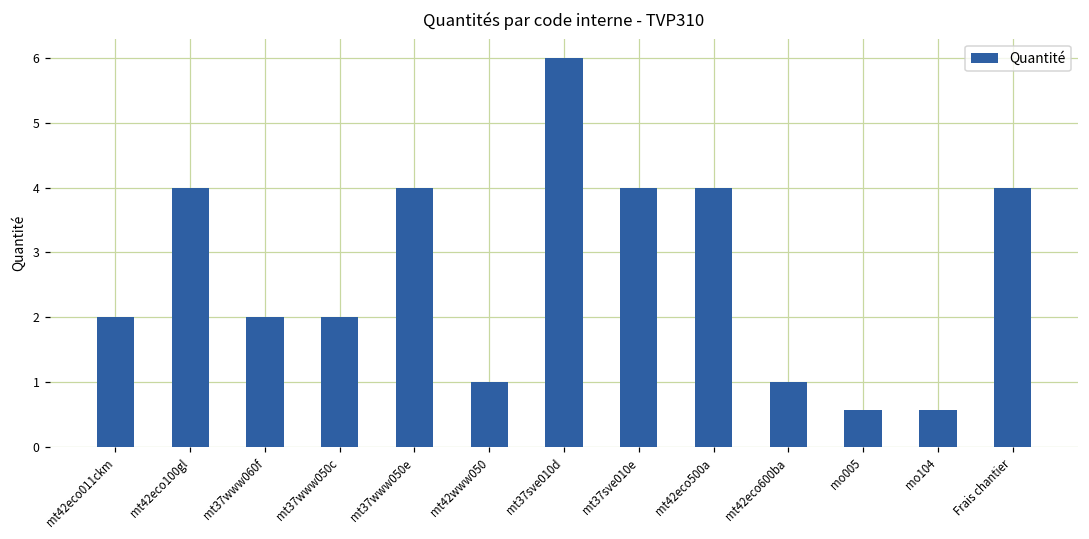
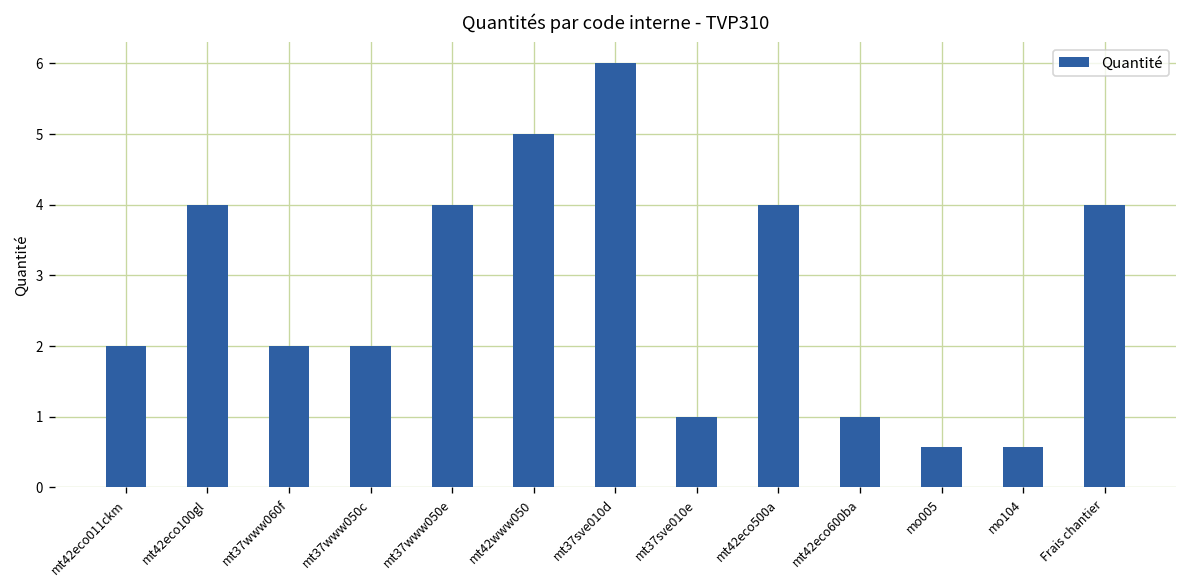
mt42www050: 1 -> 5
mt37sve010e: 4 -> 1
